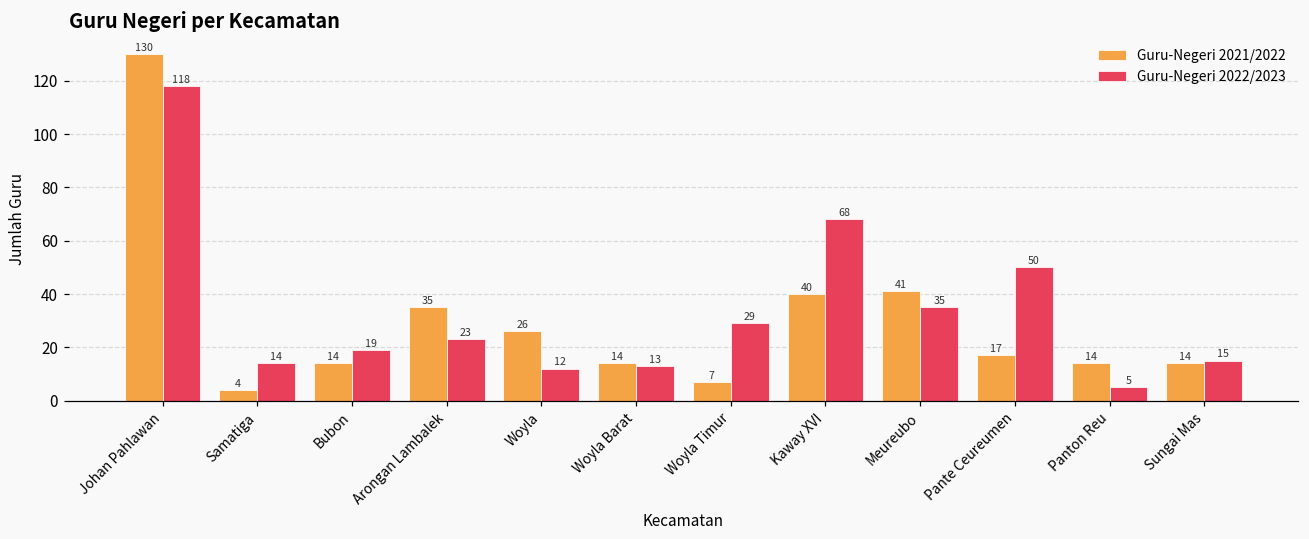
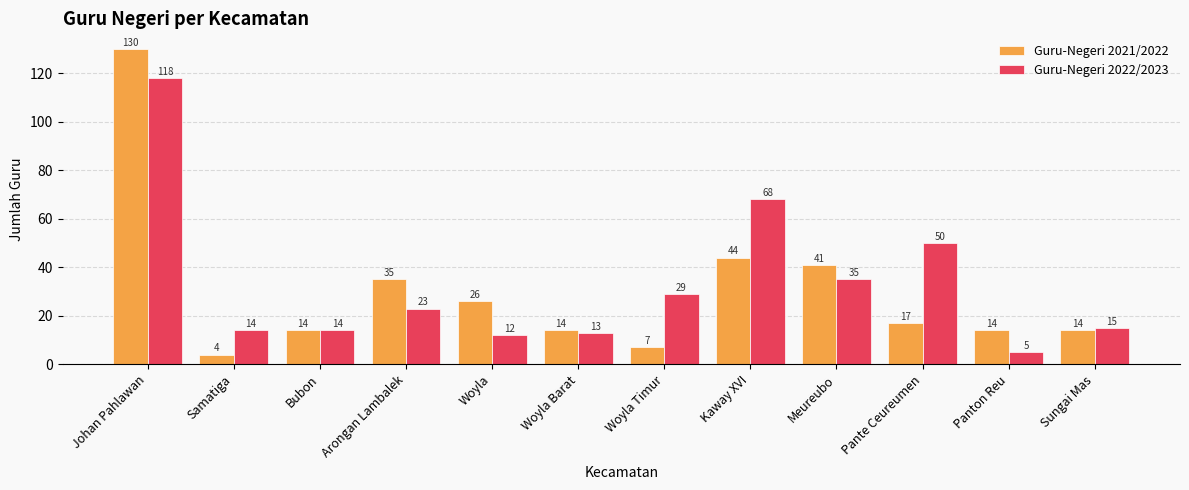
Guru-Negeri 2022/2023, Bubon: 19 -> 14
Guru-Negeri 2021/2022, Kaway XVI: 40 -> 44
